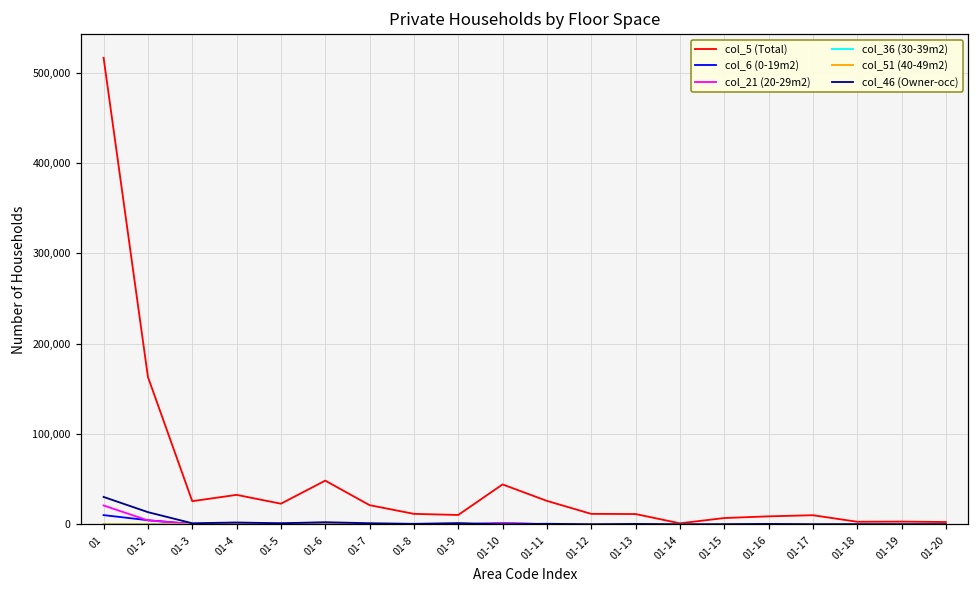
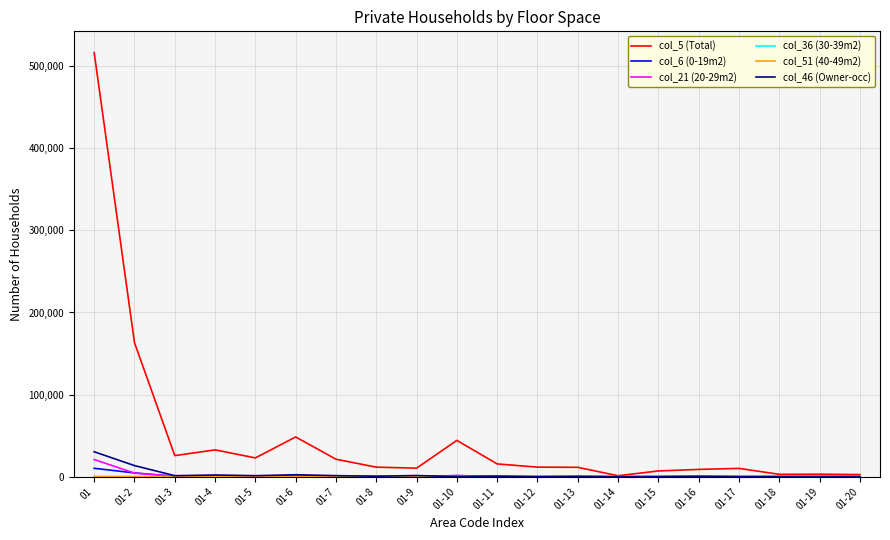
col_5 (Total), 01-11: 30,000 -> 20,000
